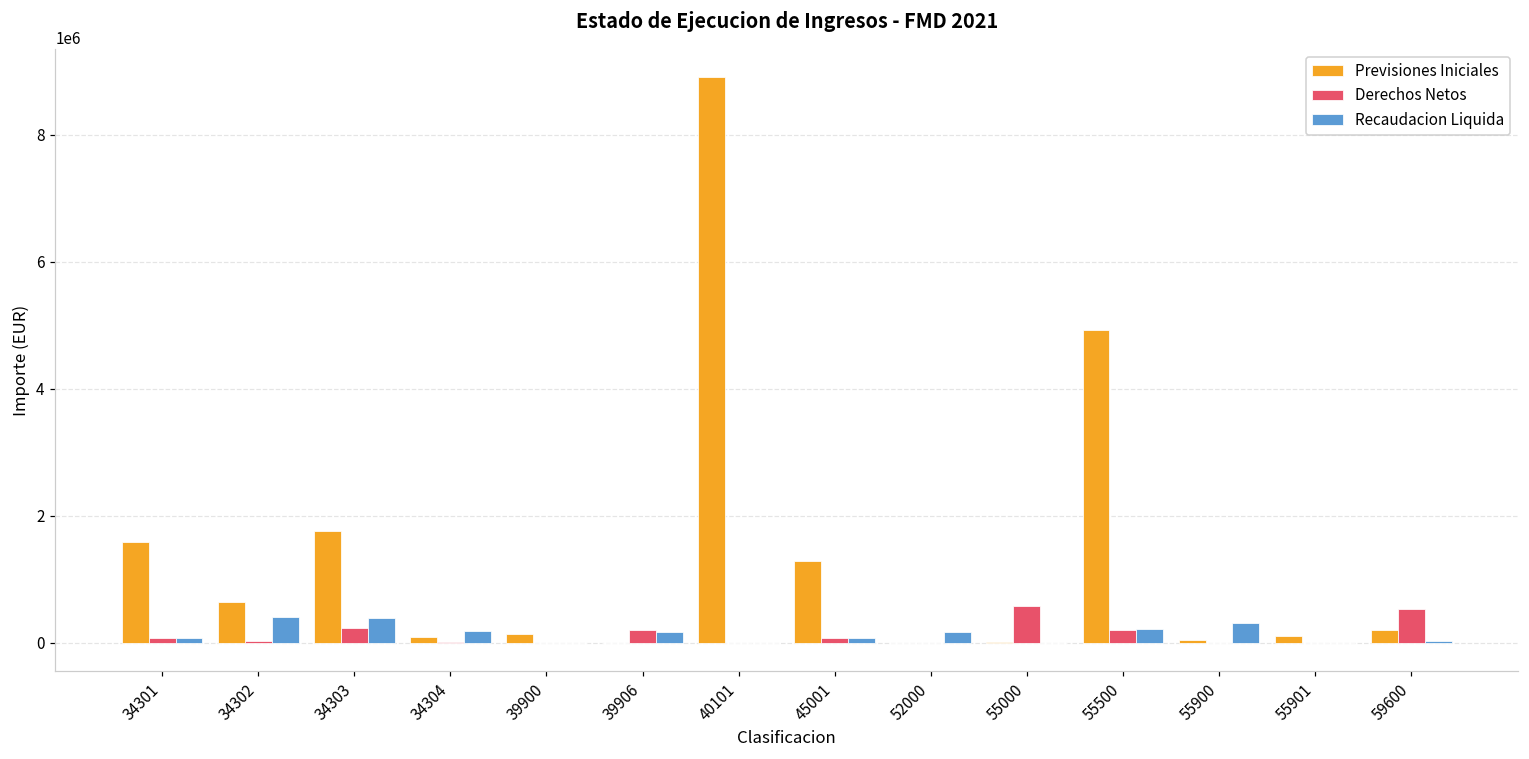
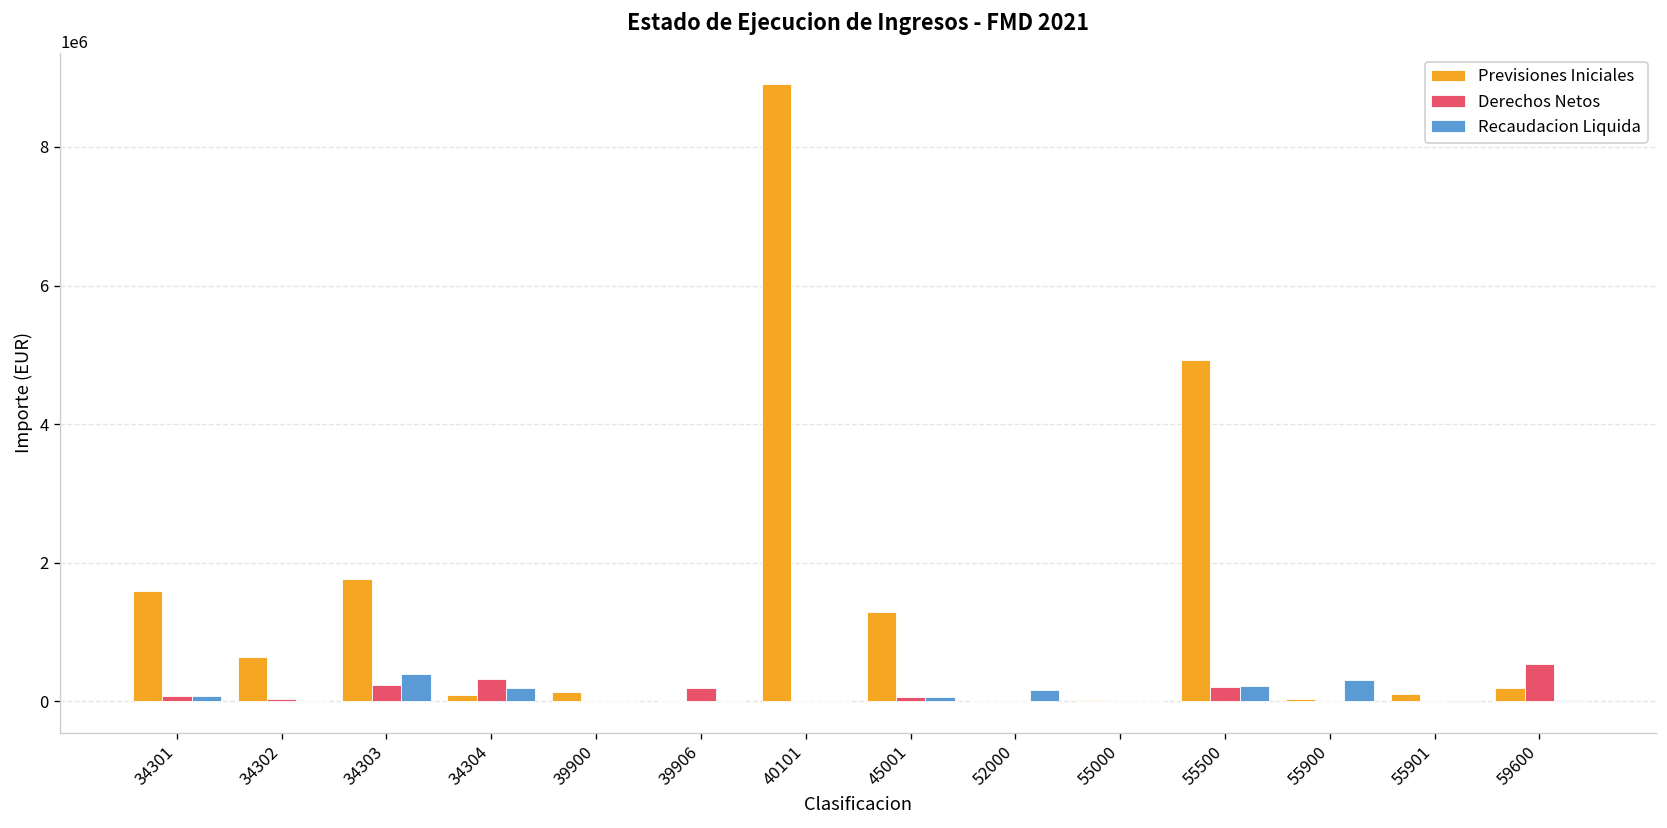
Recaudacion Liquida, 34302: 400000 -> 0
Derechos Netos, 34304: 0 -> 300000
Recaudacion Liquida, 39906: 200000 -> 0
Derechos Netos, 55000: 600000 -> 0
